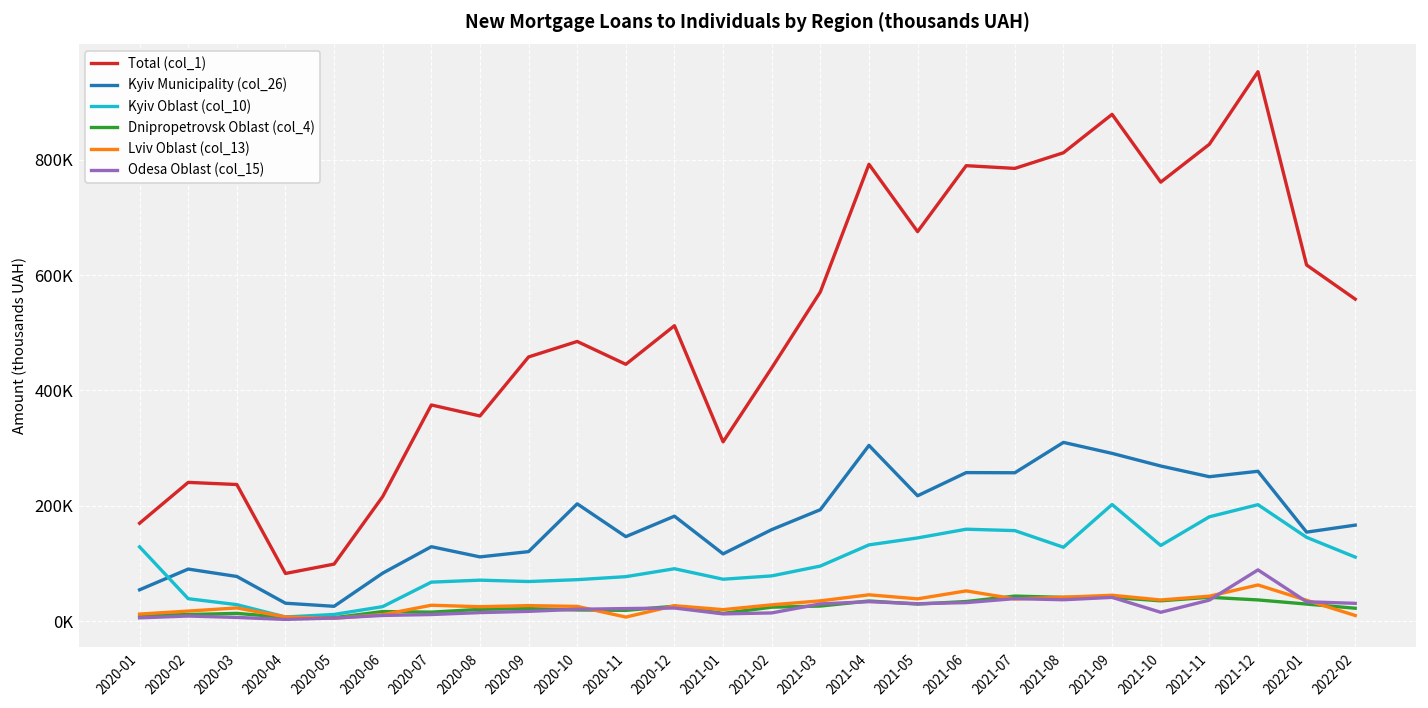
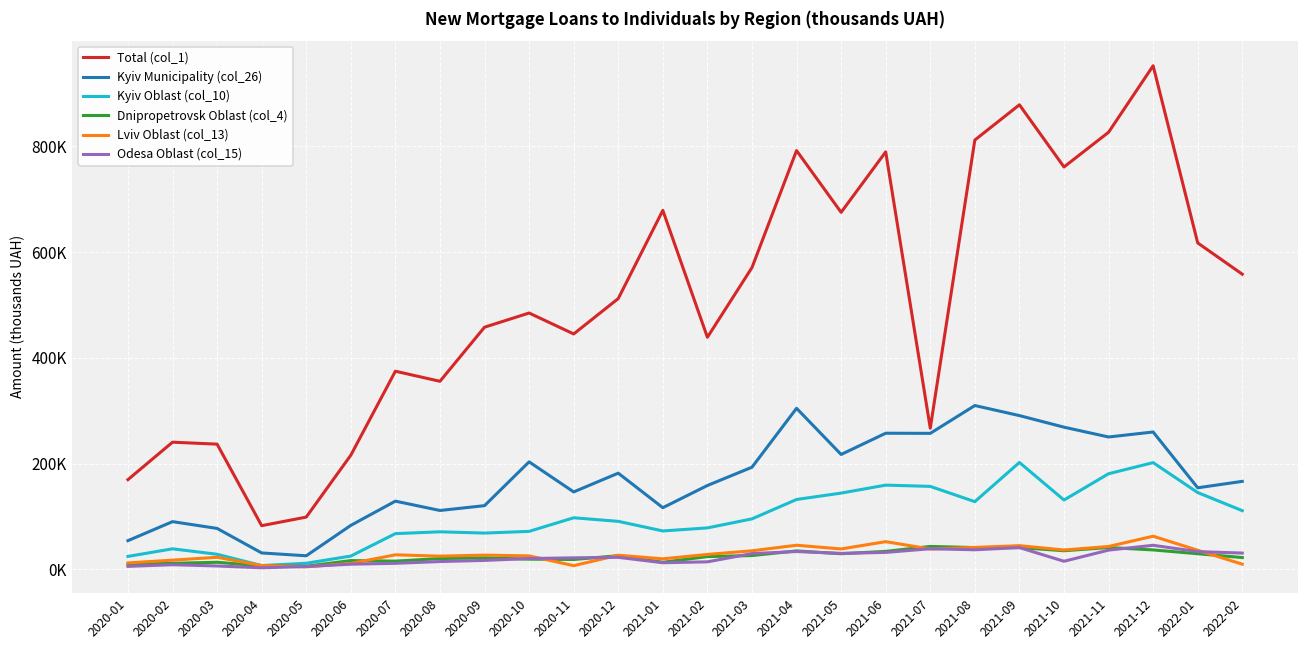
Kyiv Oblast (col_10), 2020-01: 130000 -> 20000
Kyiv Oblast (col_10), 2020-11: 80000 -> 100000
Total (col_1), 2021-01: 310000 -> 680000
Total (col_1), 2021-07: 780000 -> 270000
Odesa Oblast (col_15), 2021-12: 90000 -> 50000
